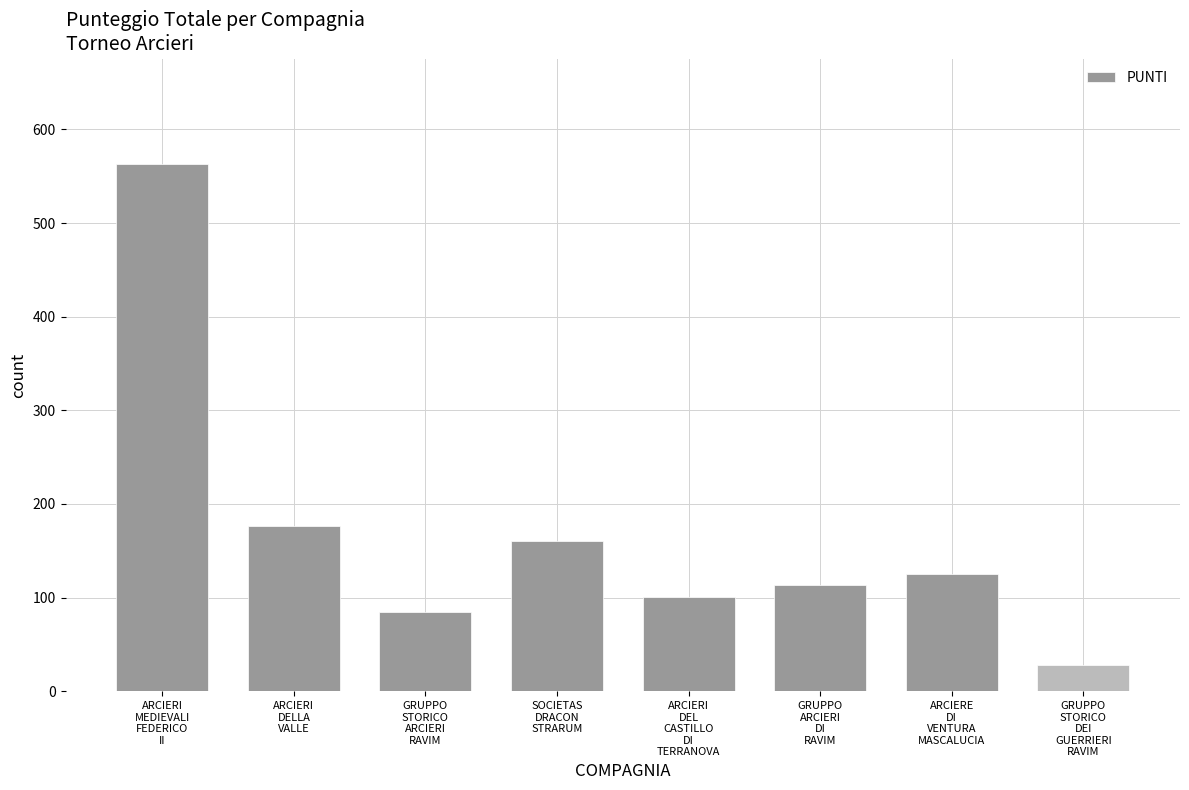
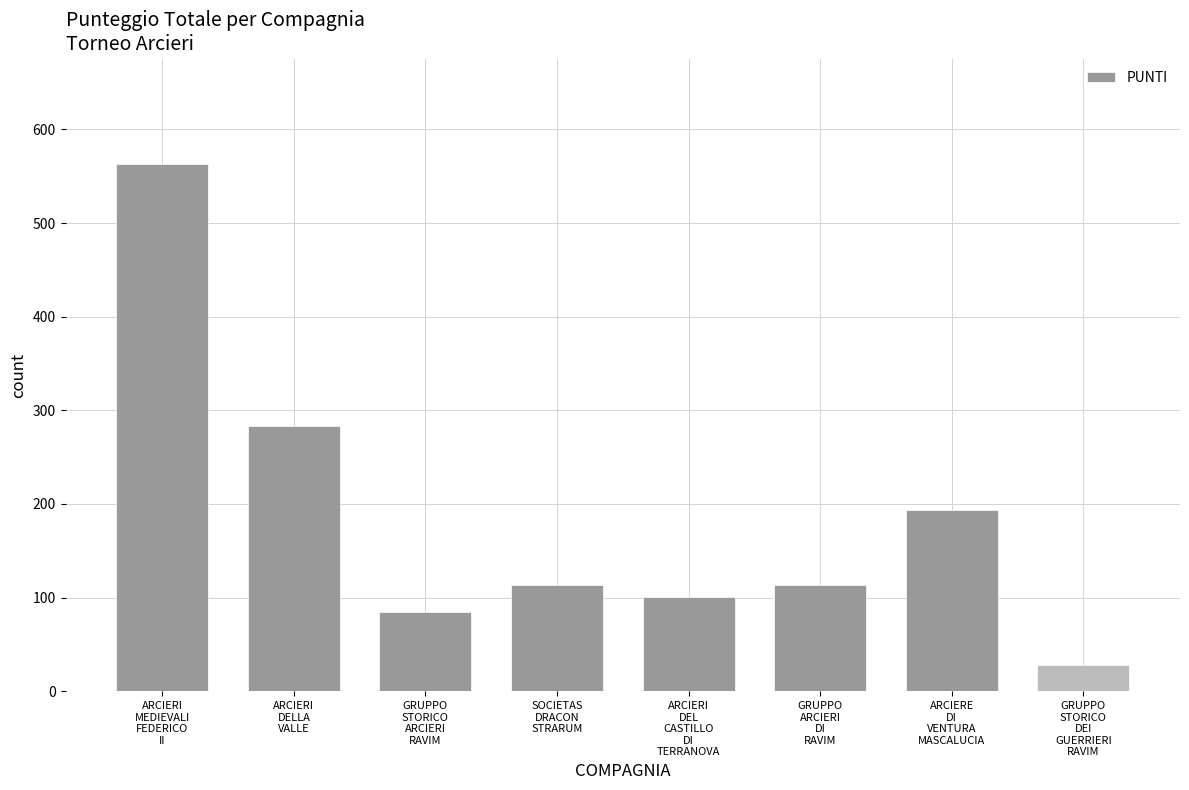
ARCIERI DELLA VALLE: 180 -> 280
SOCIETAS DRACON STRARUM: 160 -> 110
ARCIERE DI VENTURA MASCALUCIA: 130 -> 190
